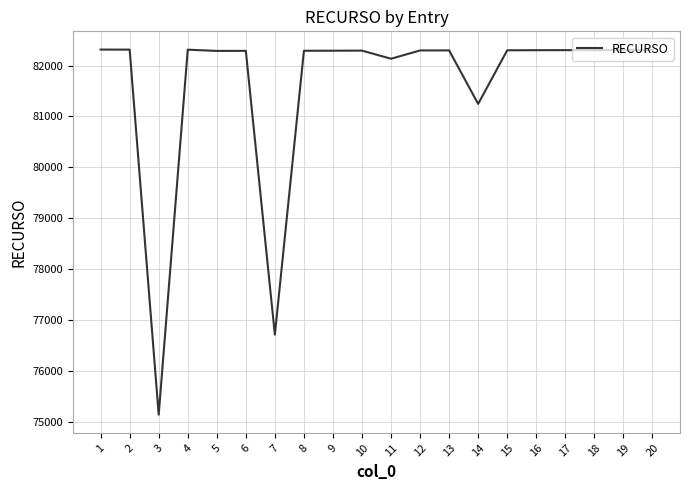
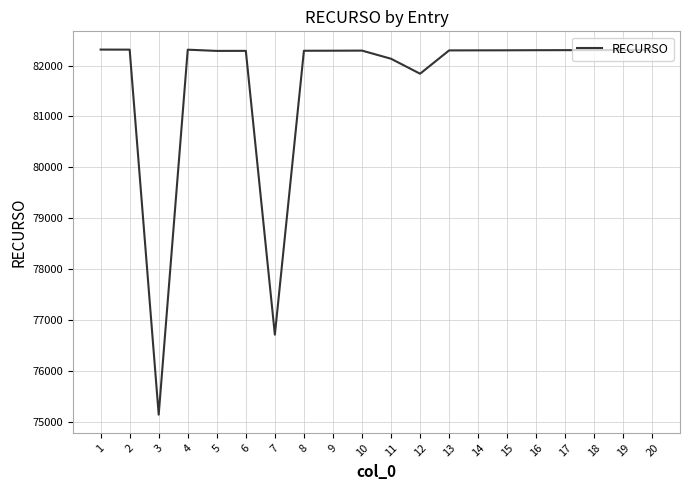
12: 82300 -> 81800
14: 81200 -> 82300
